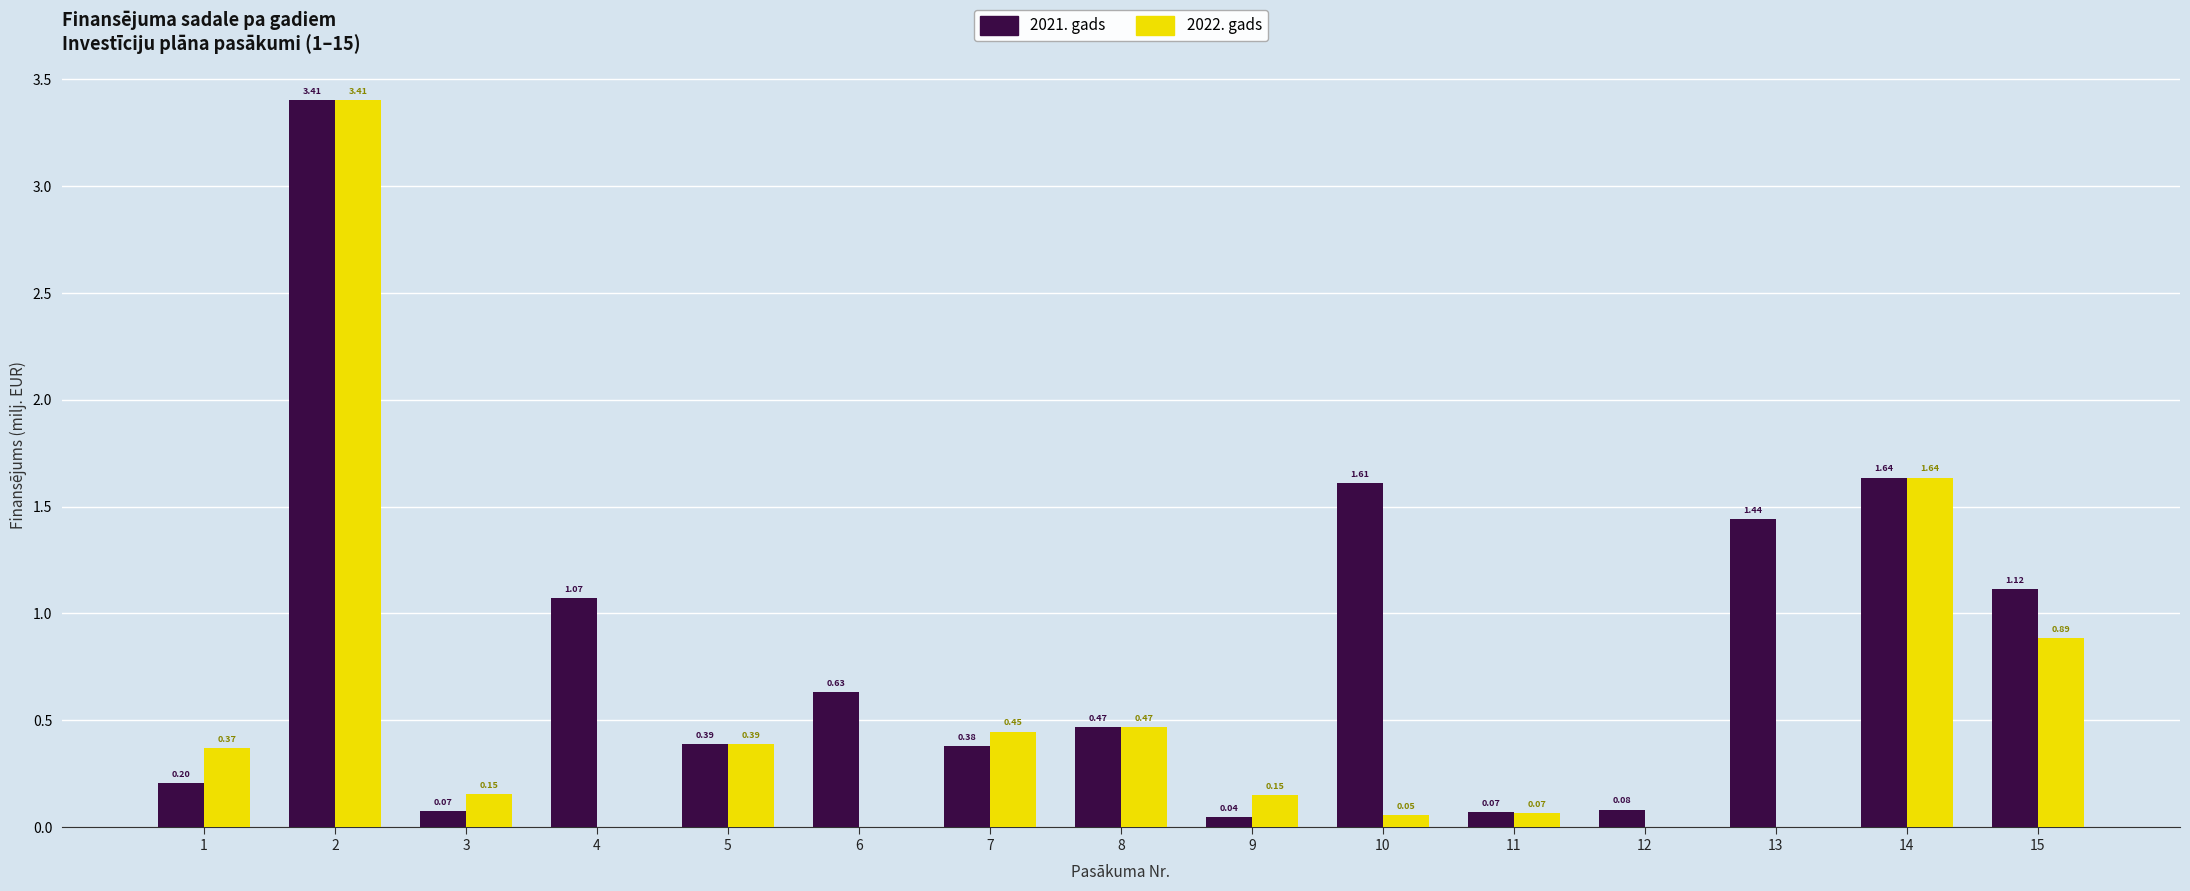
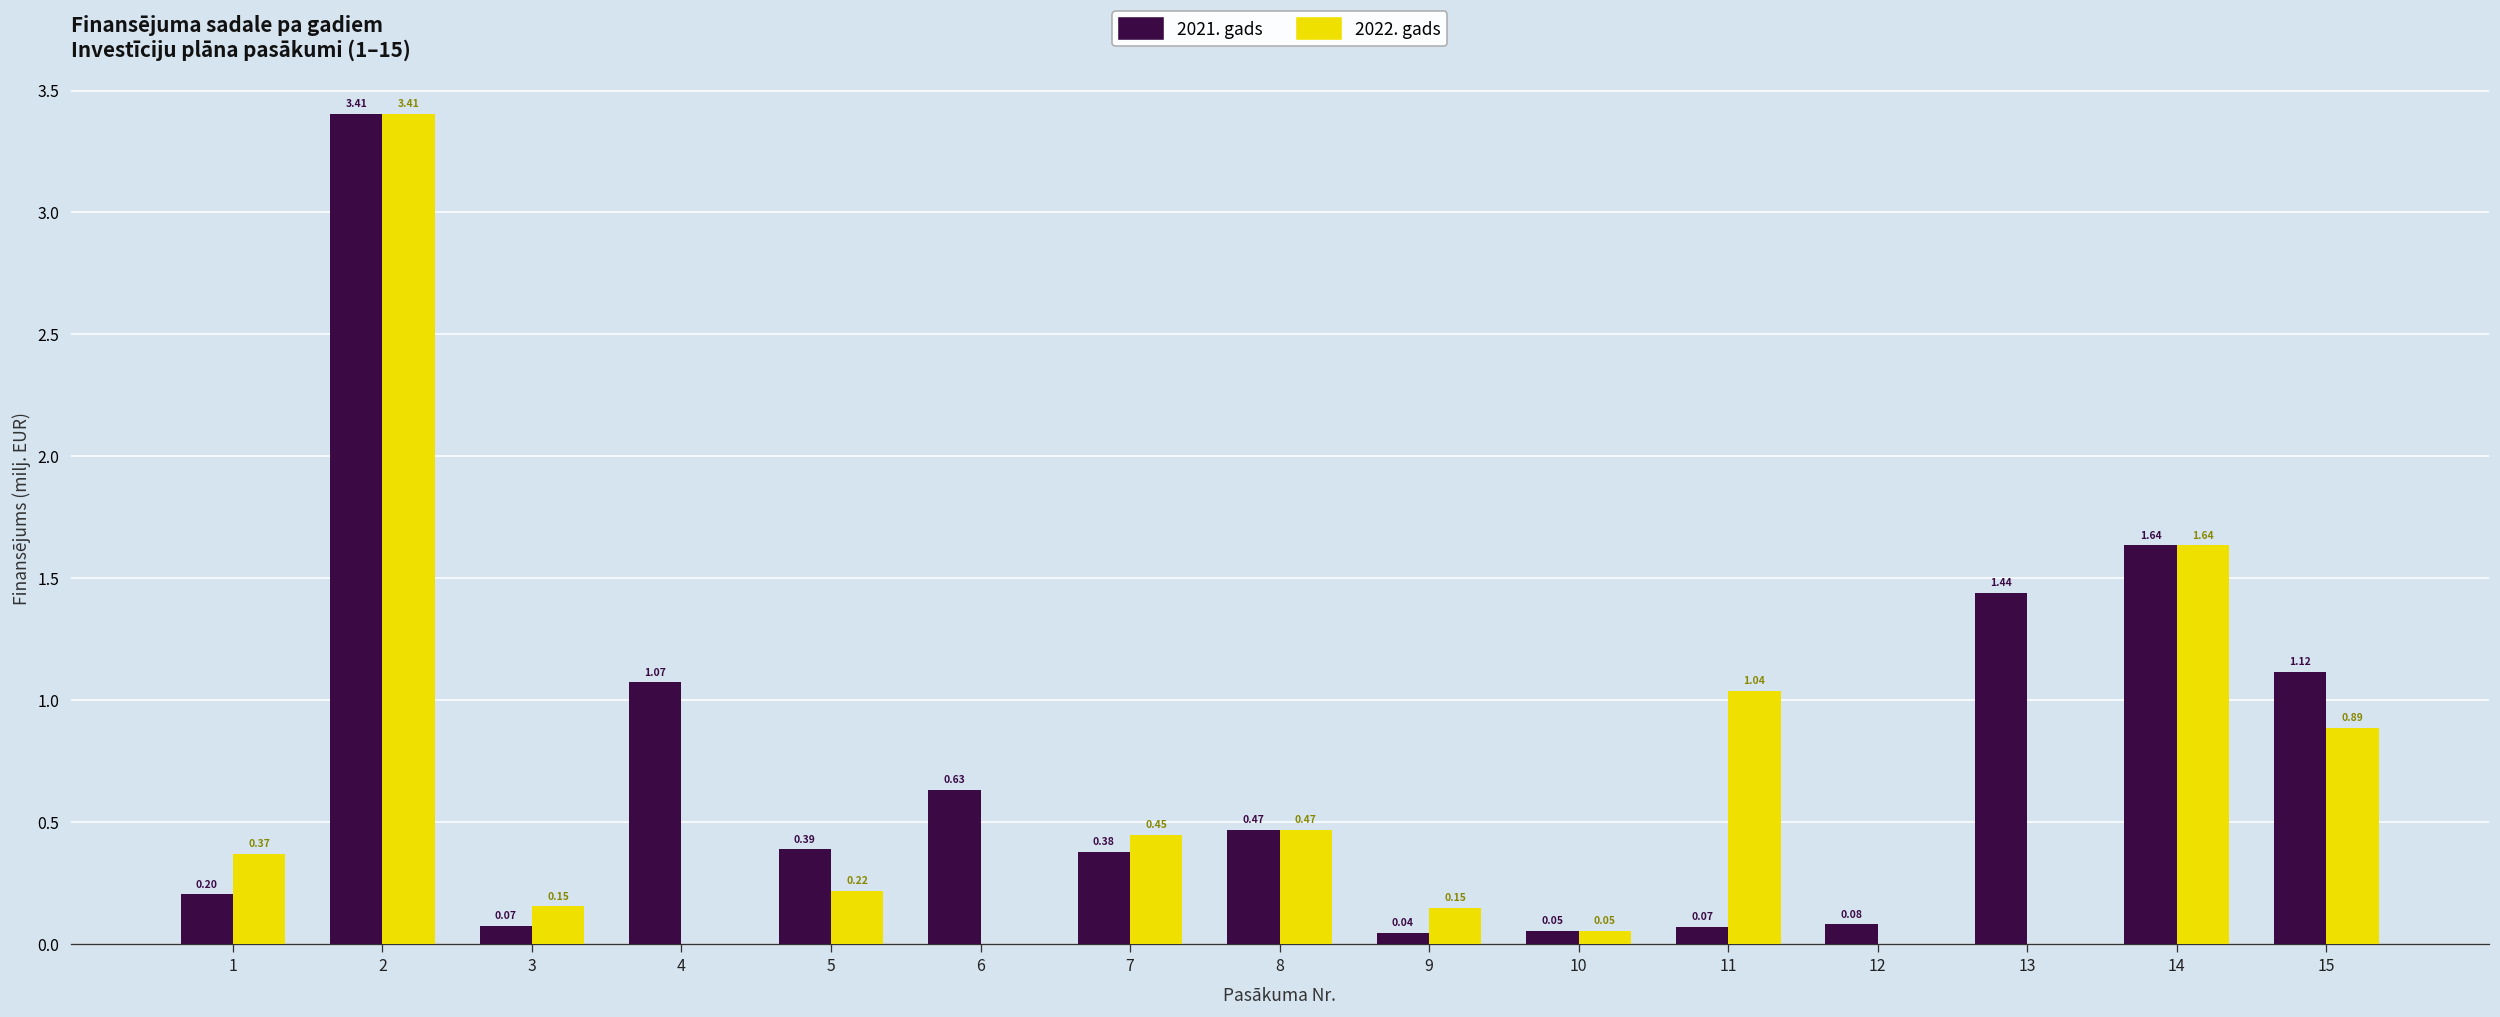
2022. gads, 5: 0.39 -> 0.22
2021. gads, 10: 1.61 -> 0.05
2022. gads, 11: 0.07 -> 1.04
